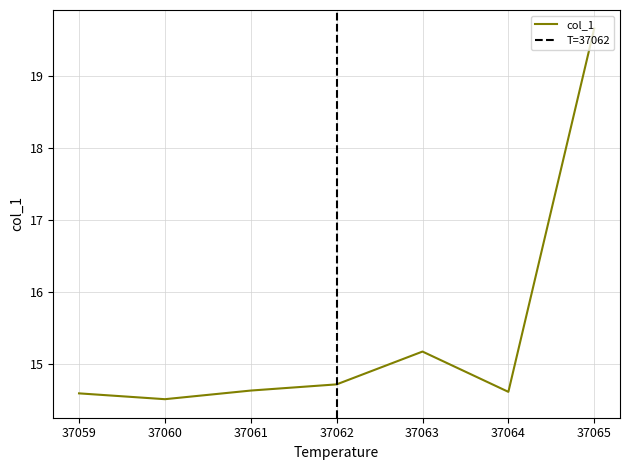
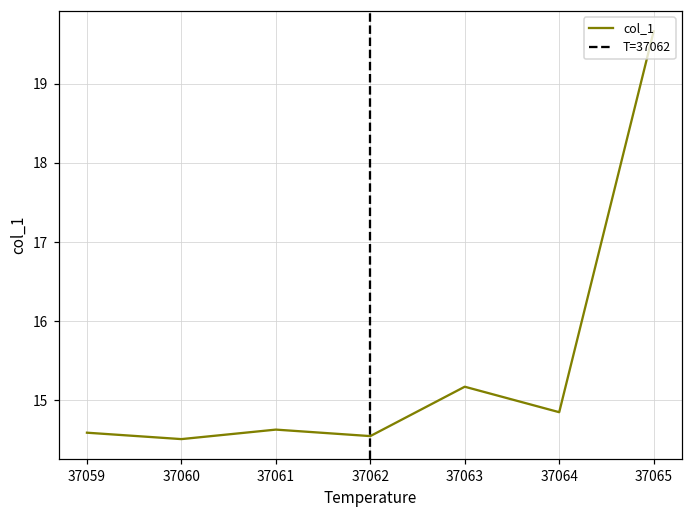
37062: 14.7 -> 14.5
37064: 14.6 -> 14.9
